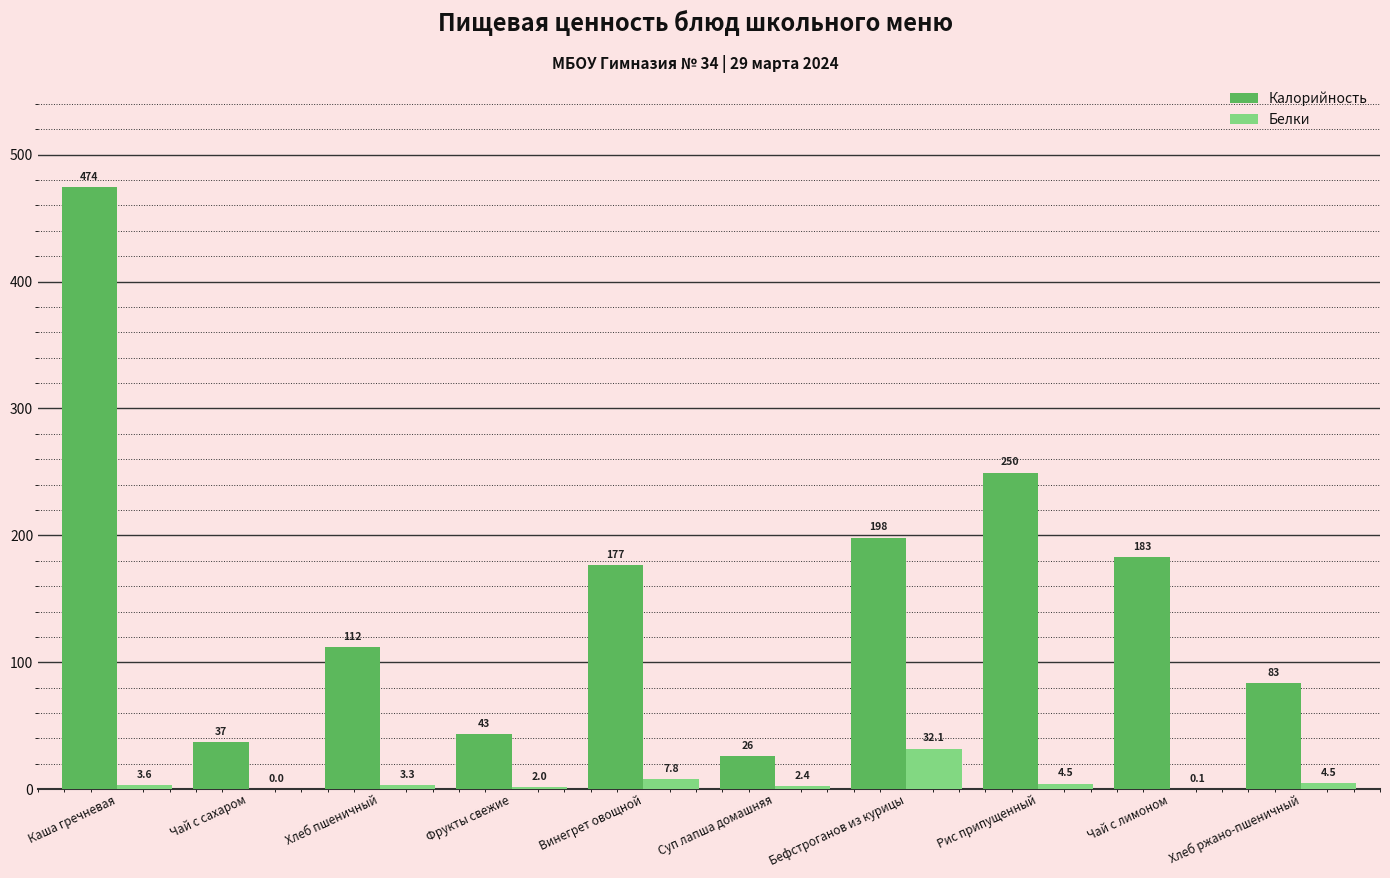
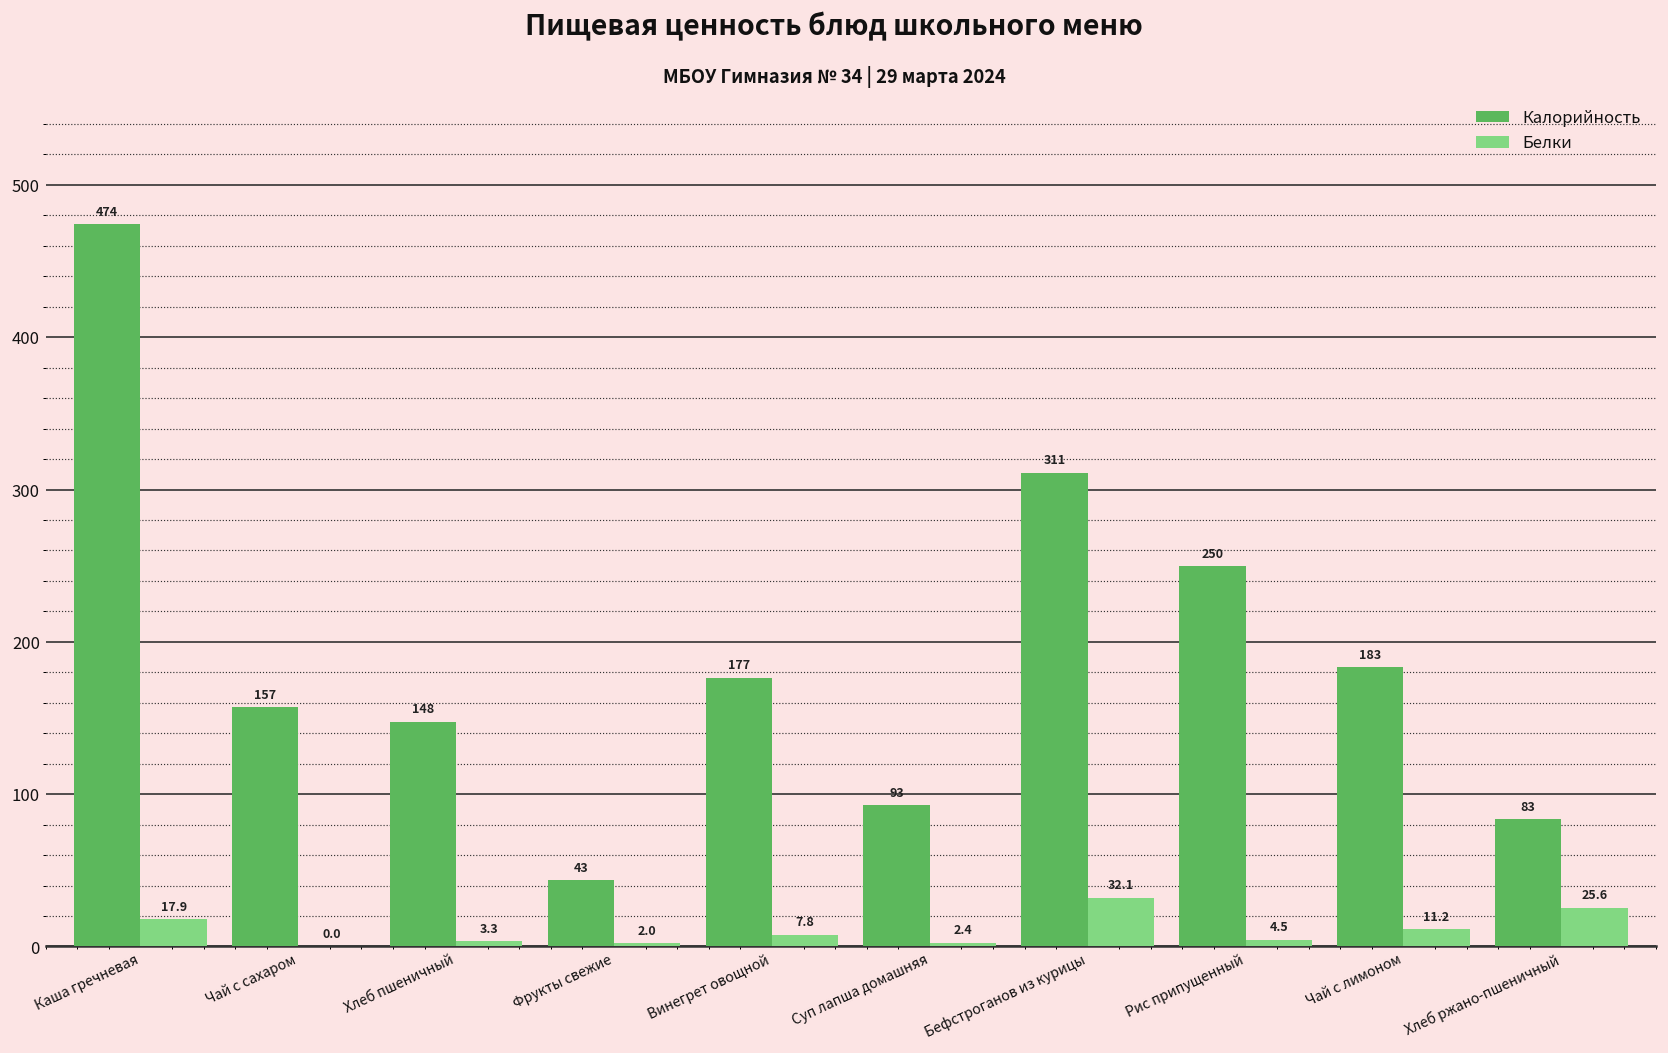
Белки, Каша гречневая: 3.6 -> 17.9
Калорийность, Чай с сахаром: 37 -> 157
Калорийность, Хлеб пшеничный: 112 -> 148
Калорийность, Суп лапша домашняя: 26 -> 93
Калорийность, Бефстроганов из курицы: 198 -> 311
Белки, Чай с лимоном: 0.1 -> 11.2
Белки, Хлеб ржано-пшеничный: 4.5 -> 25.6
